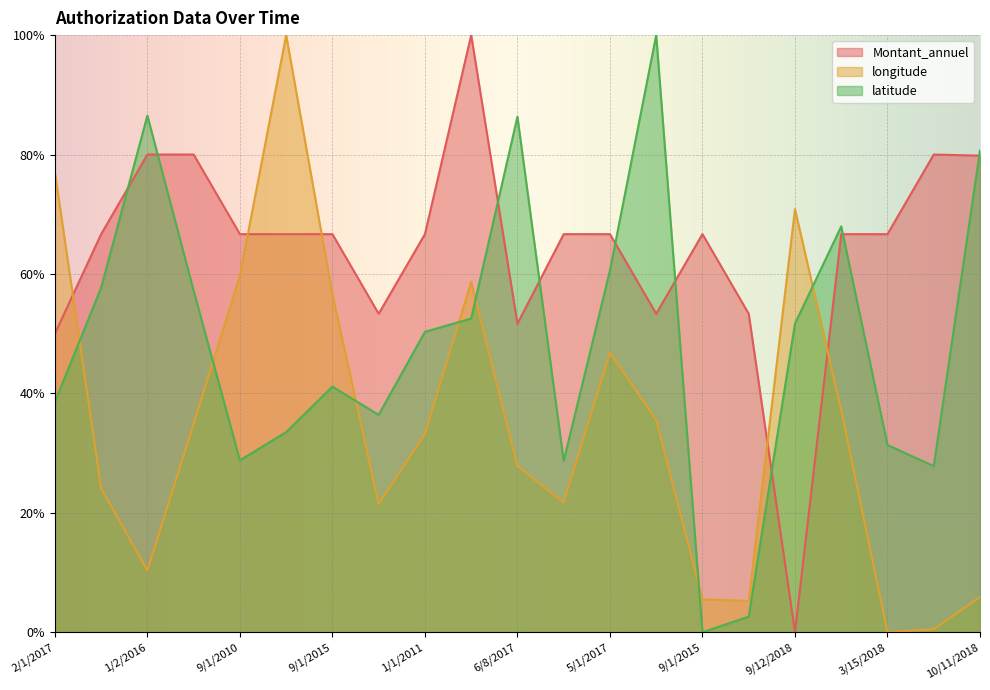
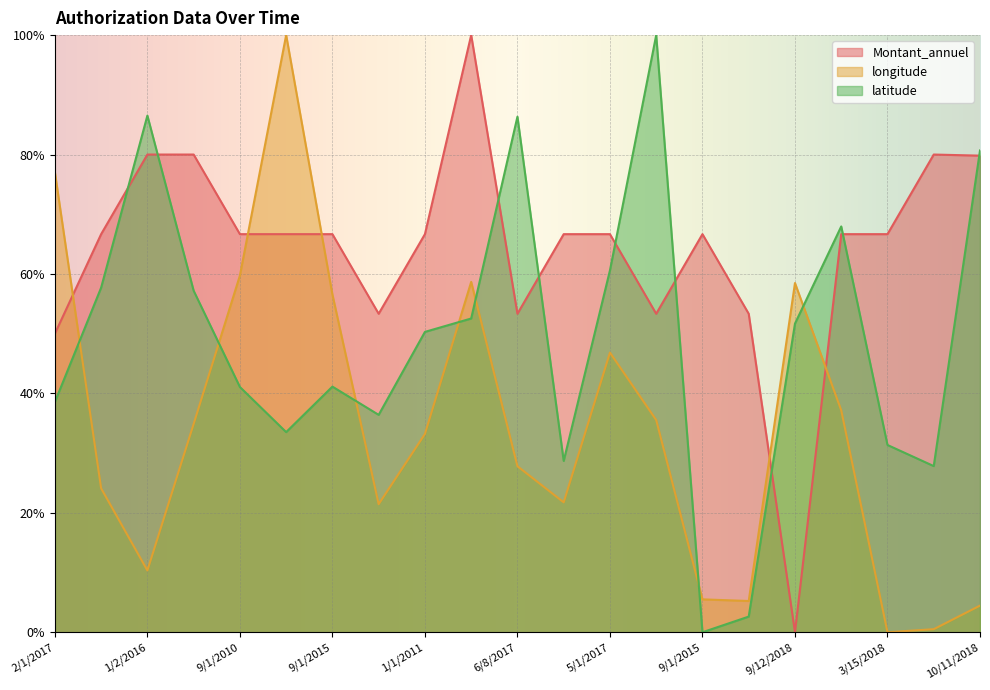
latitude, 9/1/2010: 29% -> 41%
Montant_annuel, 6/8/2017: 52% -> 53%
longitude, 9/12/2018: 71% -> 58%
longitude, 10/11/2018: 6% -> 4%
